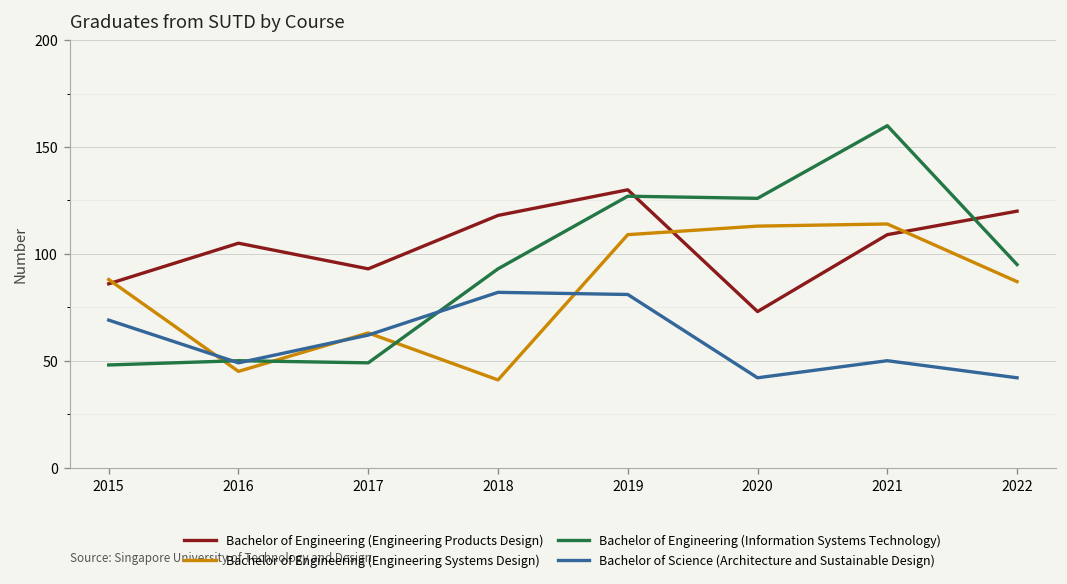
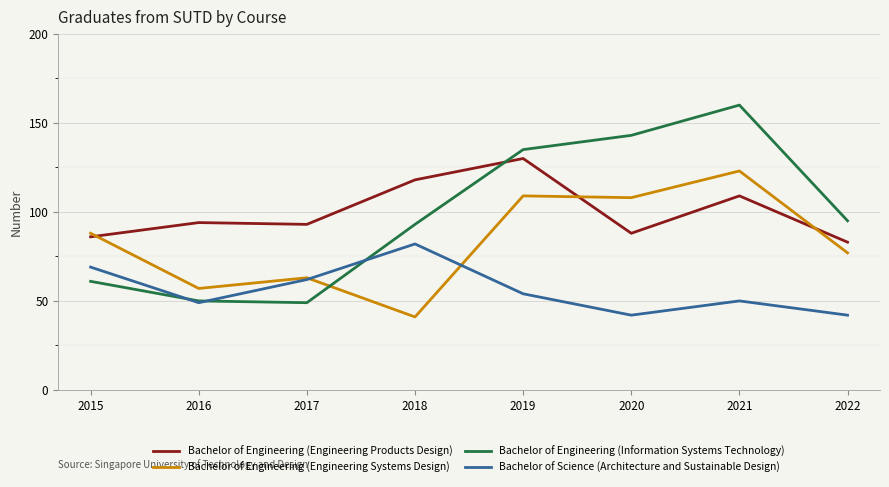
Bachelor of Engineering (Information Systems Technology), 2015: 48 -> 61
Bachelor of Engineering (Engineering Products Design), 2016: 105 -> 94
Bachelor of Engineering (Engineering Systems Design), 2016: 45 -> 57
Bachelor of Engineering (Information Systems Technology), 2019: 127 -> 135
Bachelor of Science (Architecture and Sustainable Design), 2019: 81 -> 54
Bachelor of Engineering (Engineering Products Design), 2020: 73 -> 88
Bachelor of Engineering (Engineering Systems Design), 2020: 113 -> 108
Bachelor of Engineering (Information Systems Technology), 2020: 126 -> 143
Bachelor of Engineering (Engineering Systems Design), 2021: 114 -> 123
Bachelor of Engineering (Engineering Products Design), 2022: 120 -> 83
Bachelor of Engineering (Engineering Systems Design), 2022: 87 -> 77
